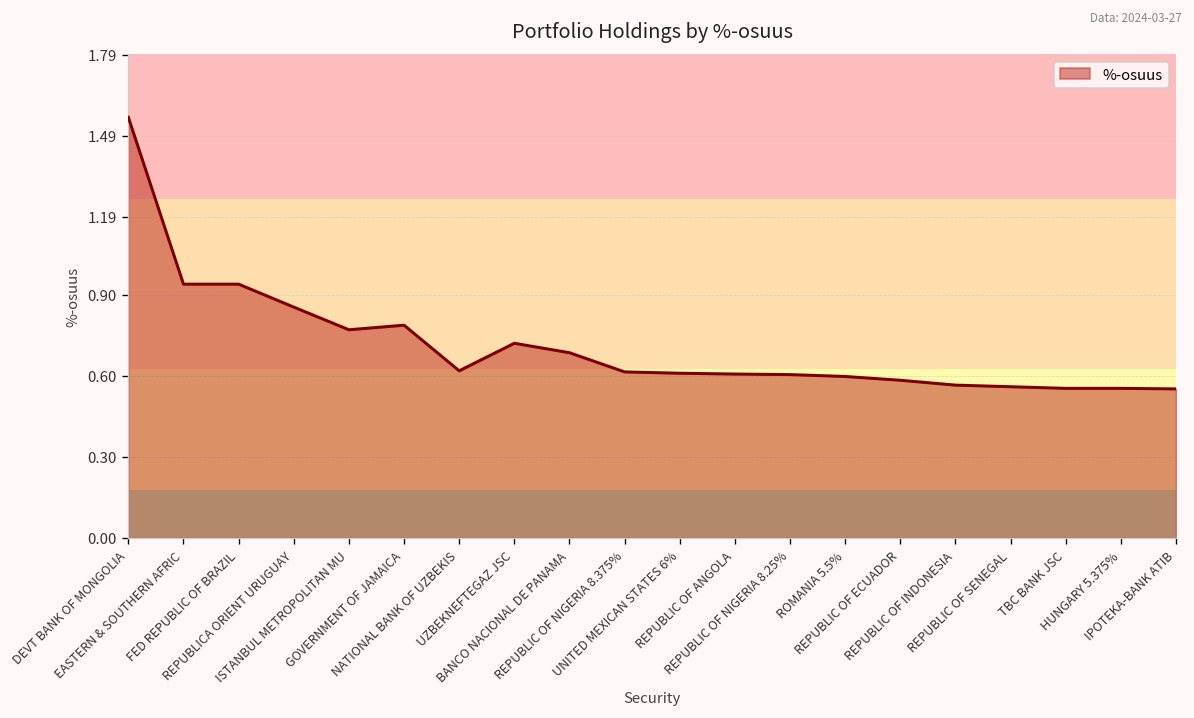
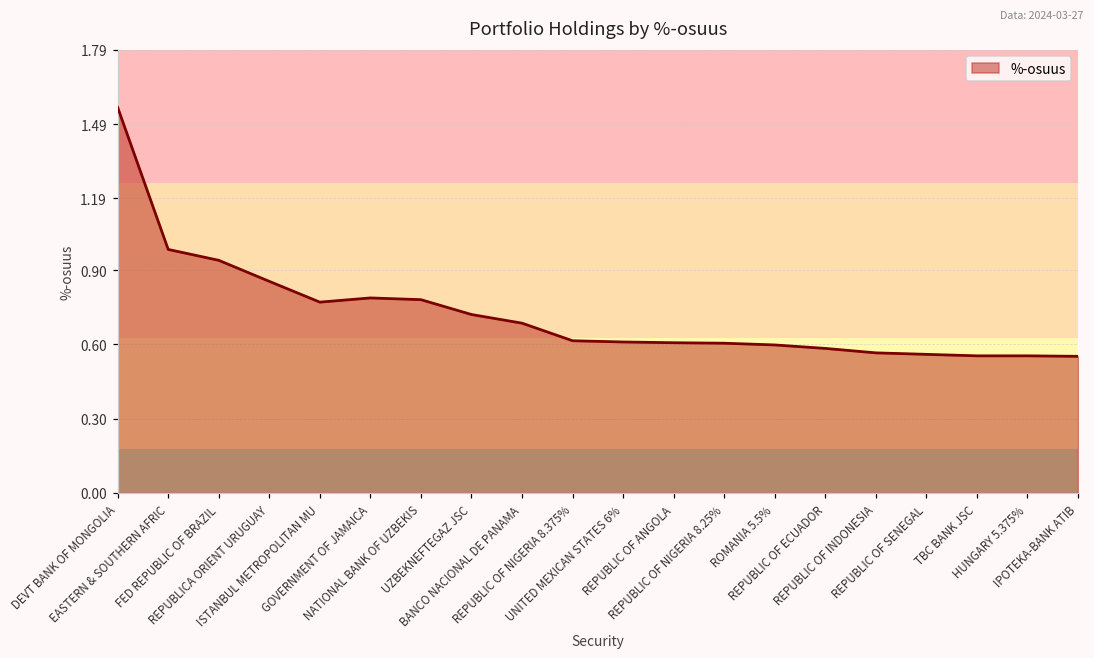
EASTERN & SOUTHERN AFRIC: 0.94 -> 0.98
NATIONAL BANK OF UZBEKIS: 0.62 -> 0.78
